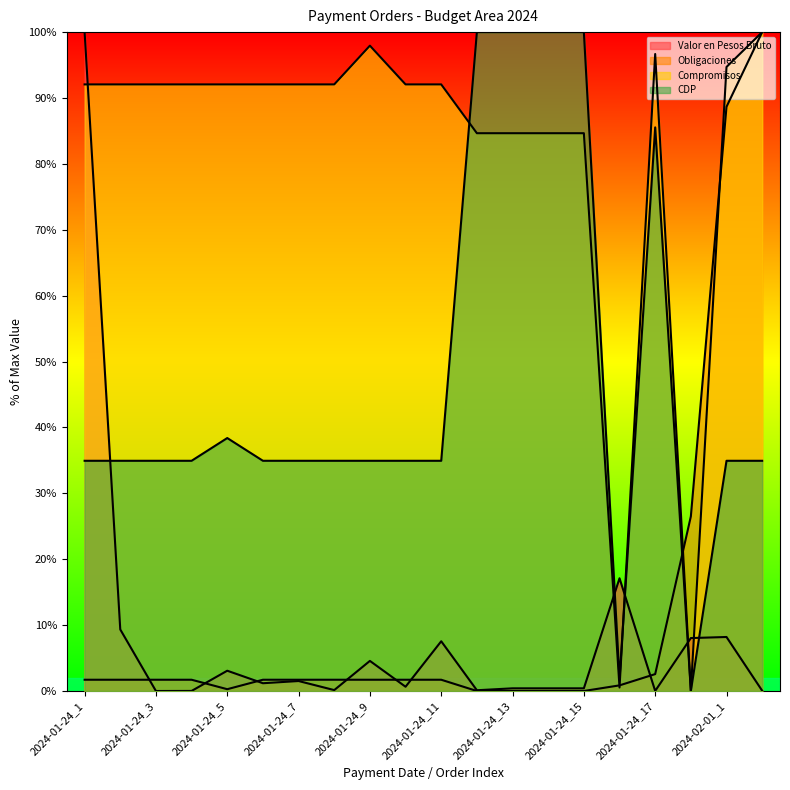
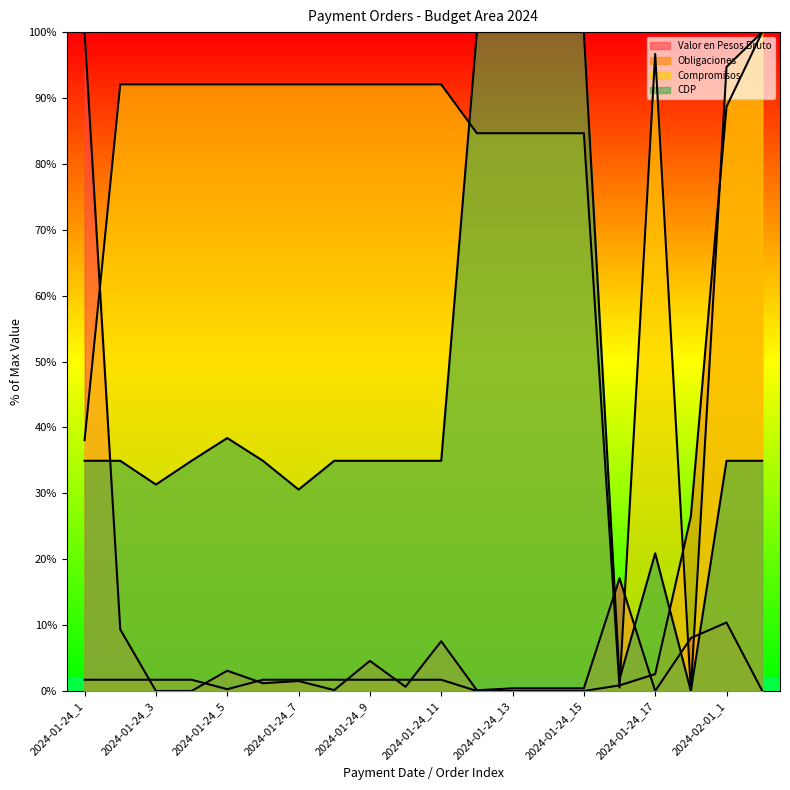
Compromisos, 2024-01-24_1: 92% -> 38%
CDP, 2024-01-24_3: 35% -> 31%
CDP, 2024-01-24_7: 35% -> 31%
Compromisos, 2024-01-24_9: 98% -> 92%
CDP, 2024-01-24_17: 86% -> 21%
Valor en Pesos Bruto, 2024-02-01_1: 8% -> 10%
